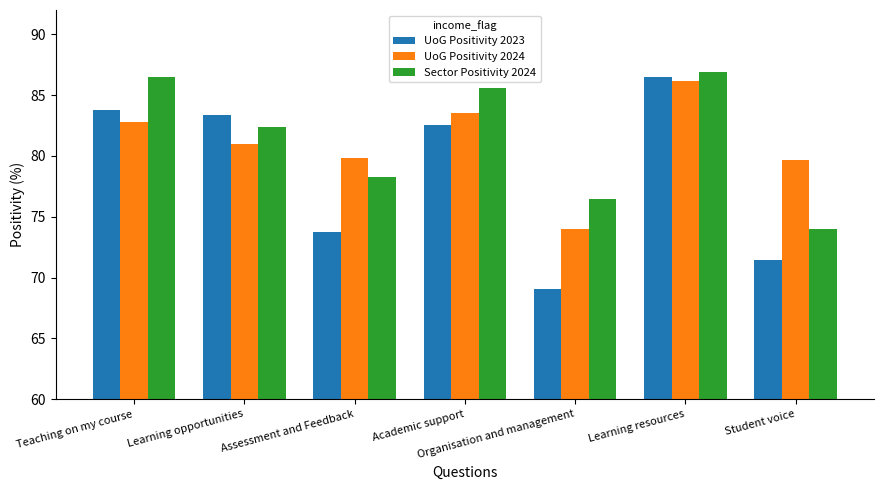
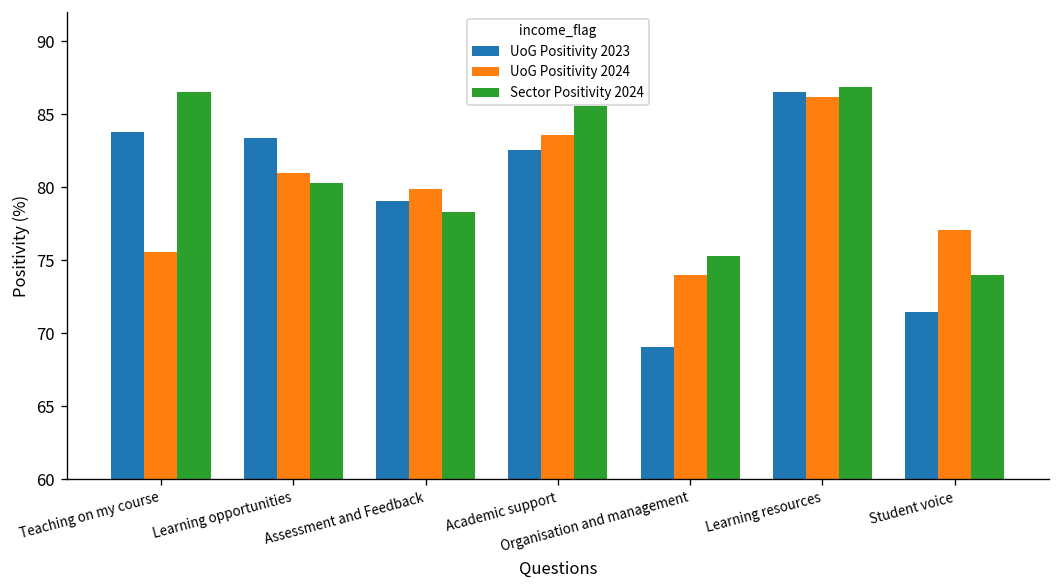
UoG Positivity 2024, Teaching on my course: 82.8 -> 75.6
Sector Positivity 2024, Learning opportunities: 82.4 -> 80.3
UoG Positivity 2023, Assessment and Feedback: 73.8 -> 79.1
Sector Positivity 2024, Organisation and management: 76.5 -> 75.3
UoG Positivity 2024, Student voice: 79.7 -> 77.1
